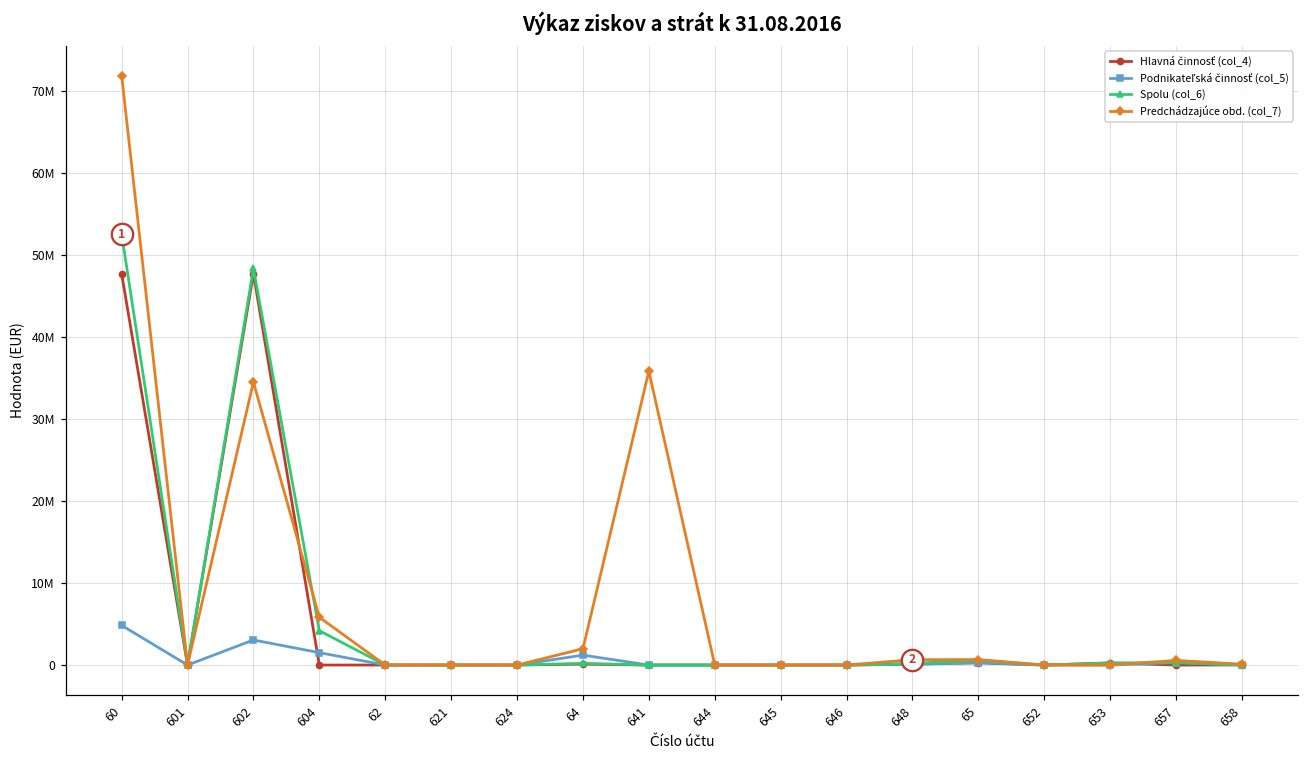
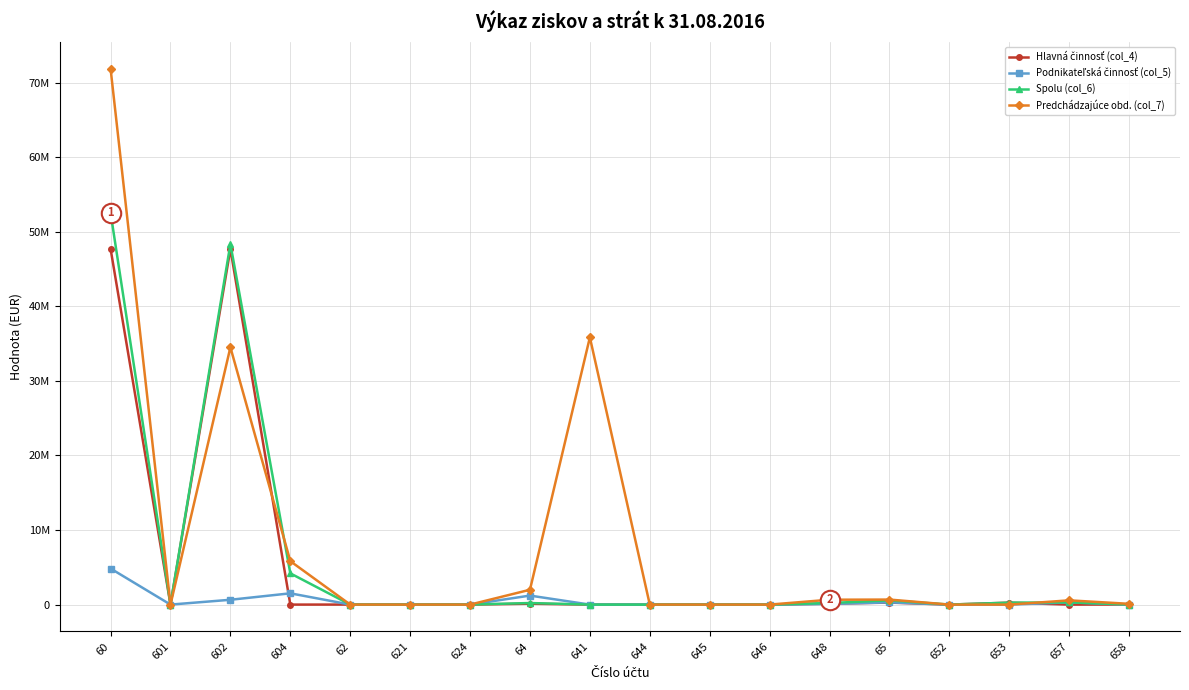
Podnikateľská činnosť (col_5), 602: 3000000 -> 1000000
